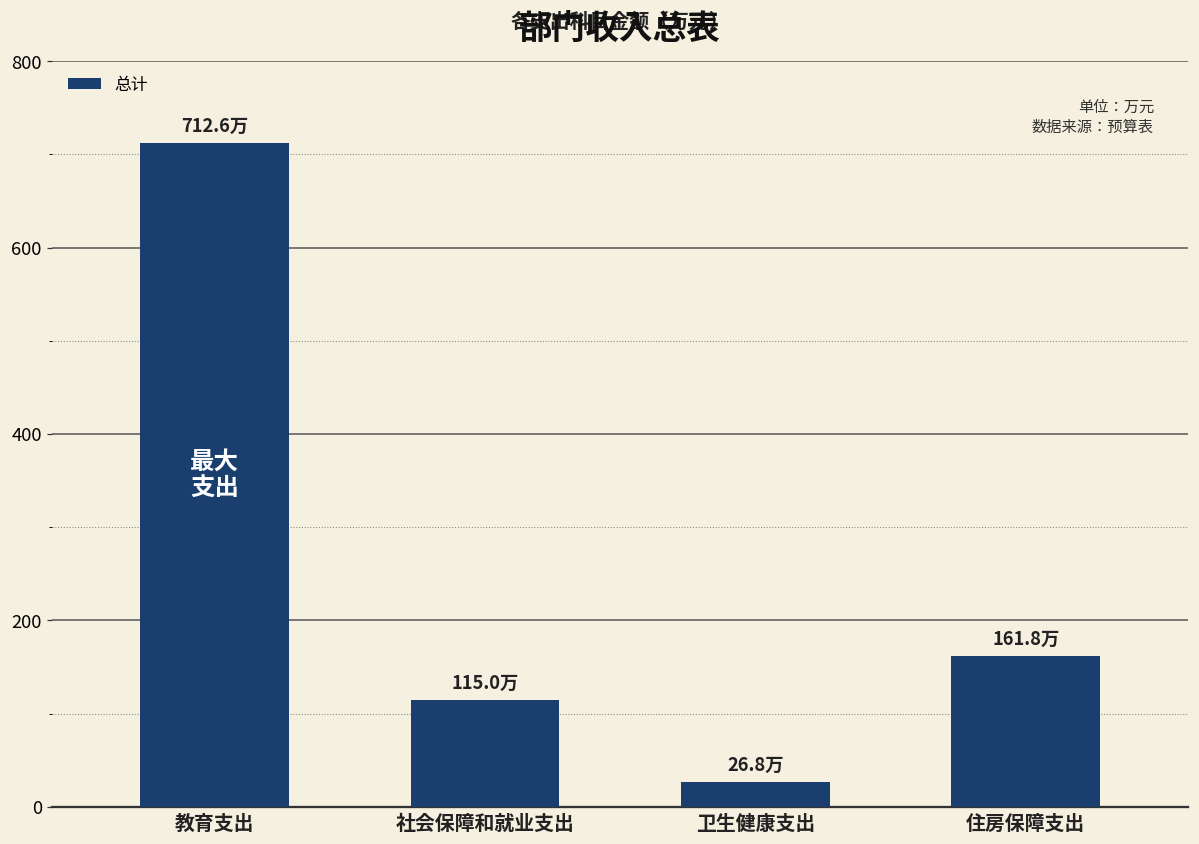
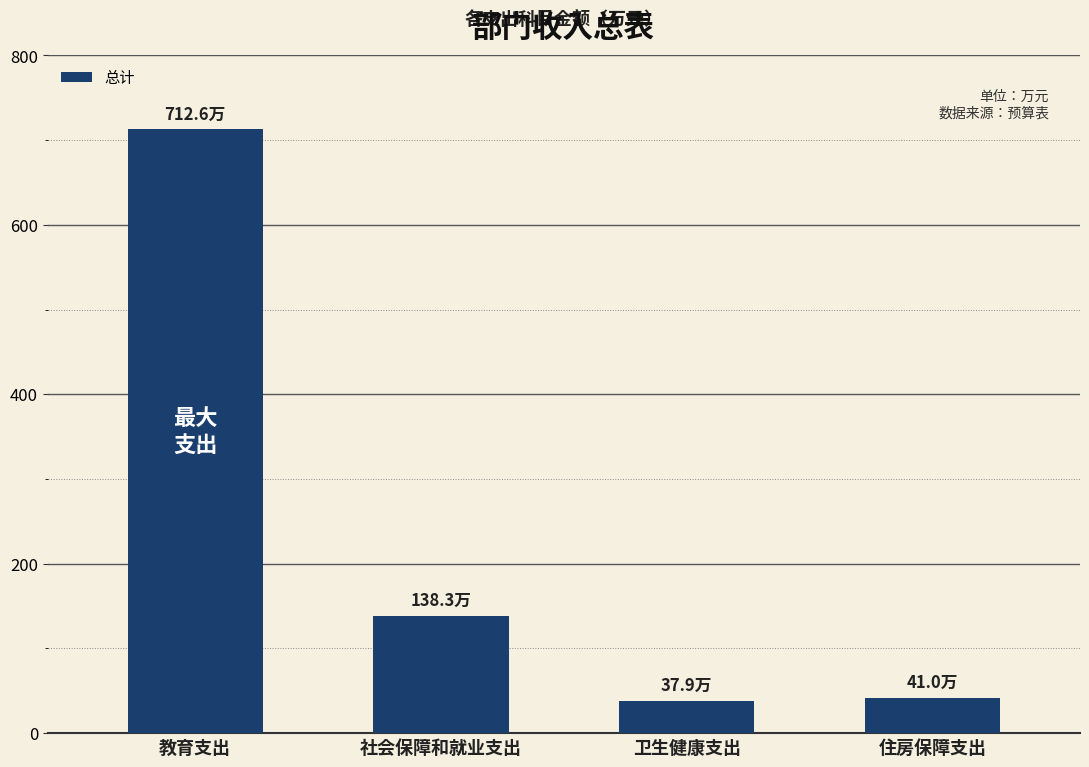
社会保障和就业支出: 115.0万 -> 138.3万
卫生健康支出: 26.8万 -> 37.9万
住房保障支出: 161.8万 -> 41.0万
